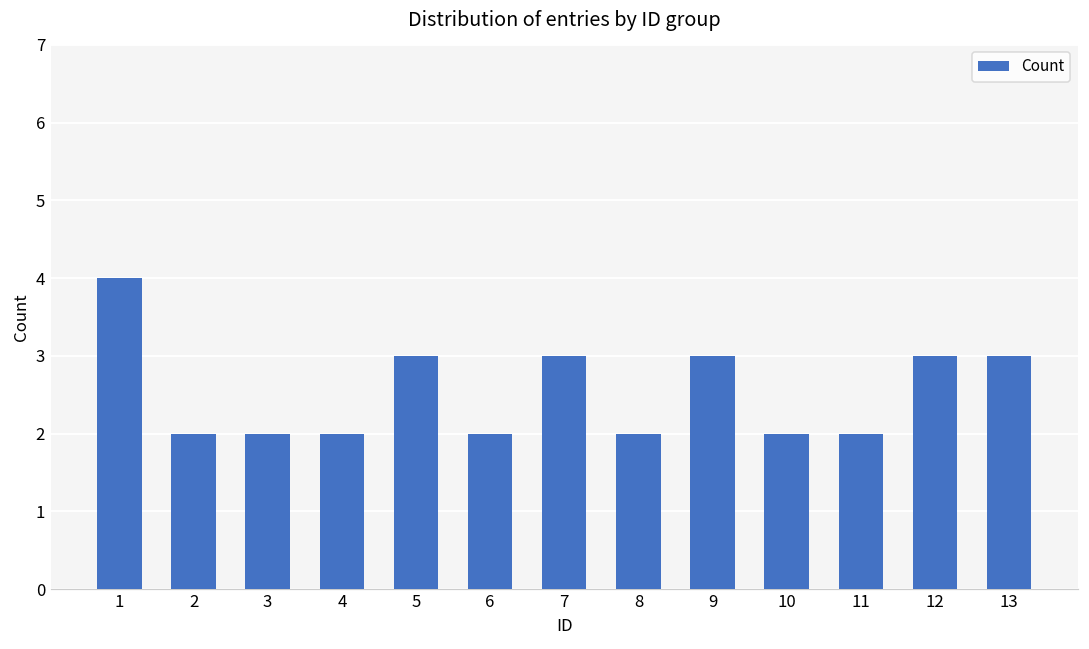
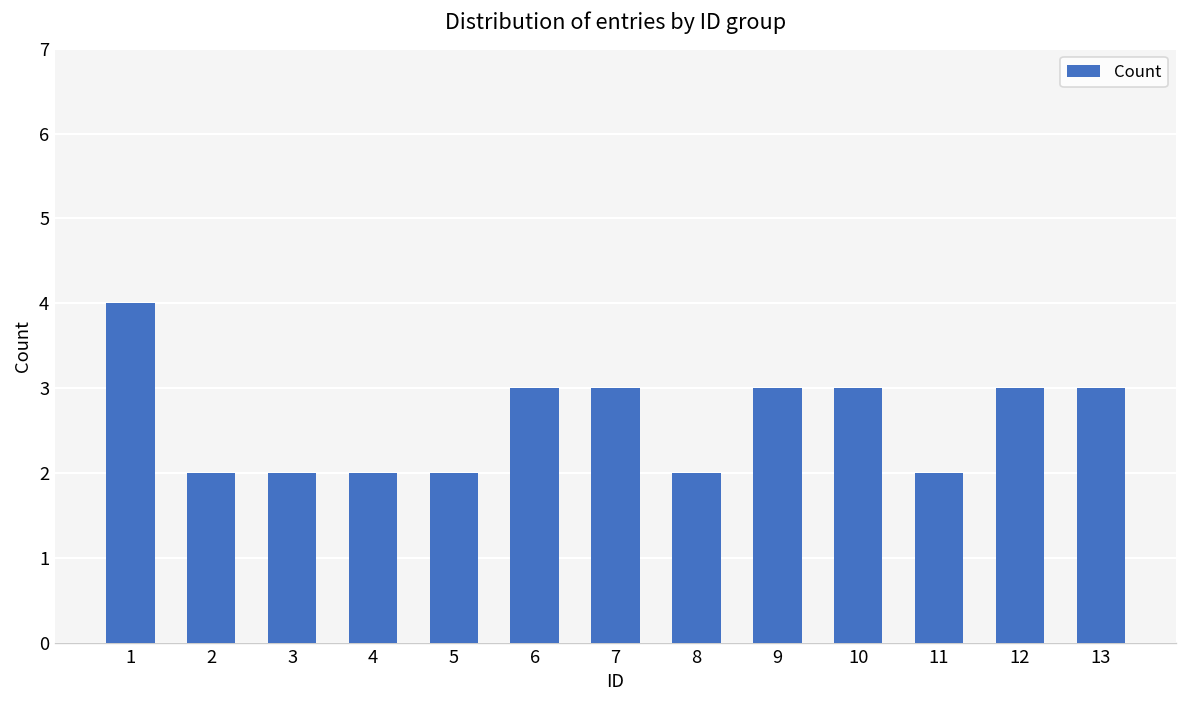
5: 3 -> 2
6: 2 -> 3
10: 2 -> 3
